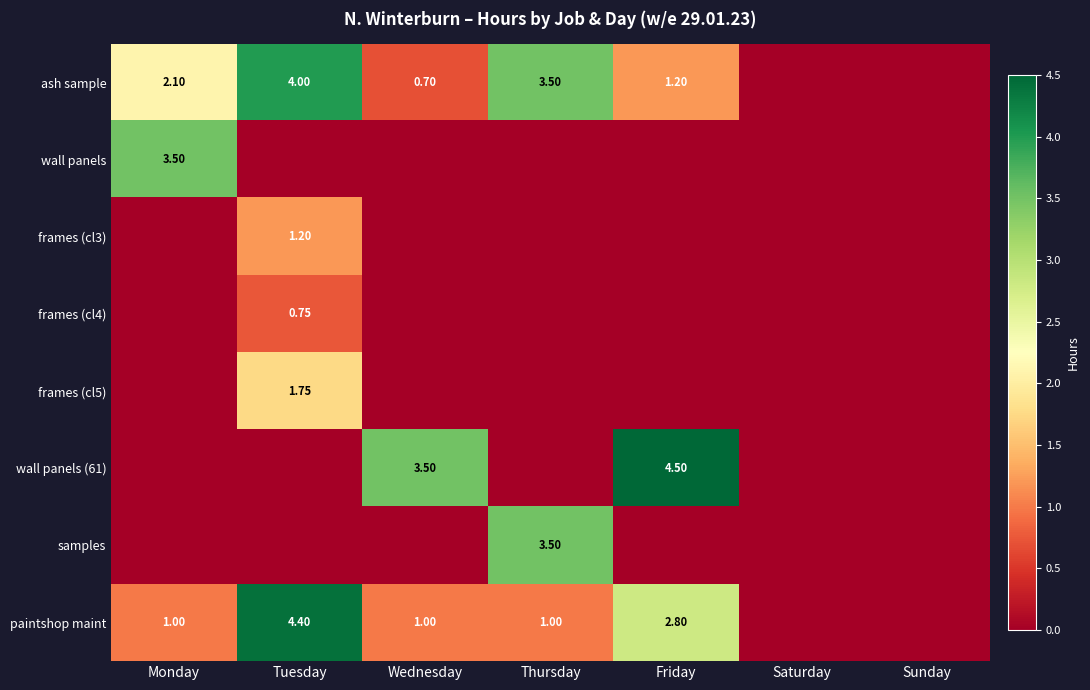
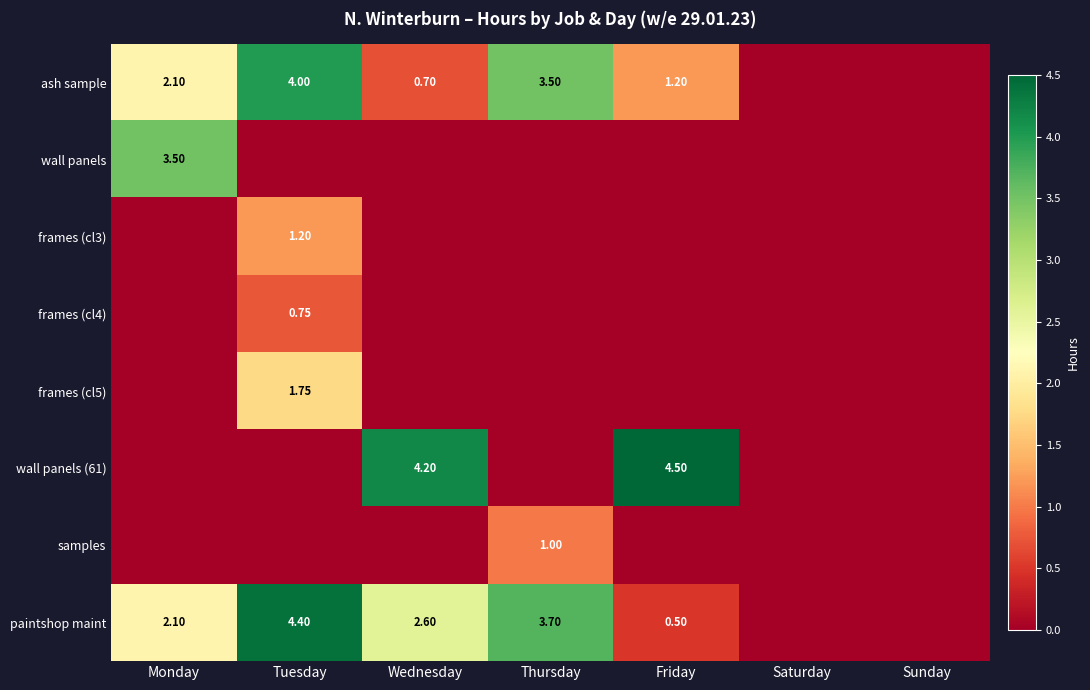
wall panels (61), Wednesday: 3.50 -> 4.20
samples, Thursday: 3.50 -> 1.00
paintshop maint, Monday: 1.00 -> 2.10
paintshop maint, Wednesday: 1.00 -> 2.60
paintshop maint, Thursday: 1.00 -> 3.70
paintshop maint, Friday: 2.80 -> 0.50
